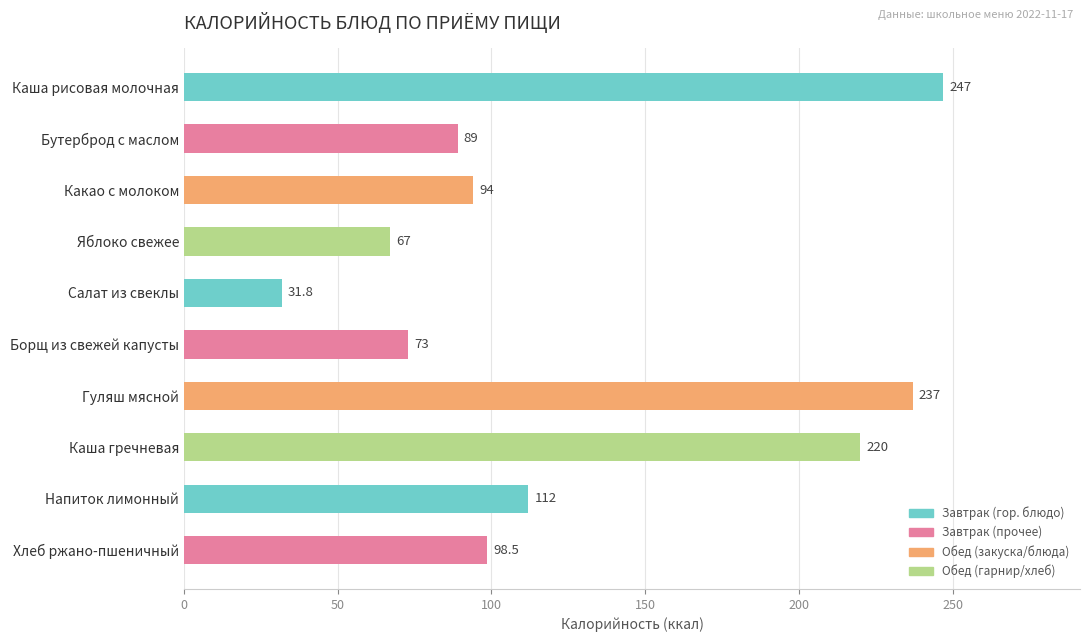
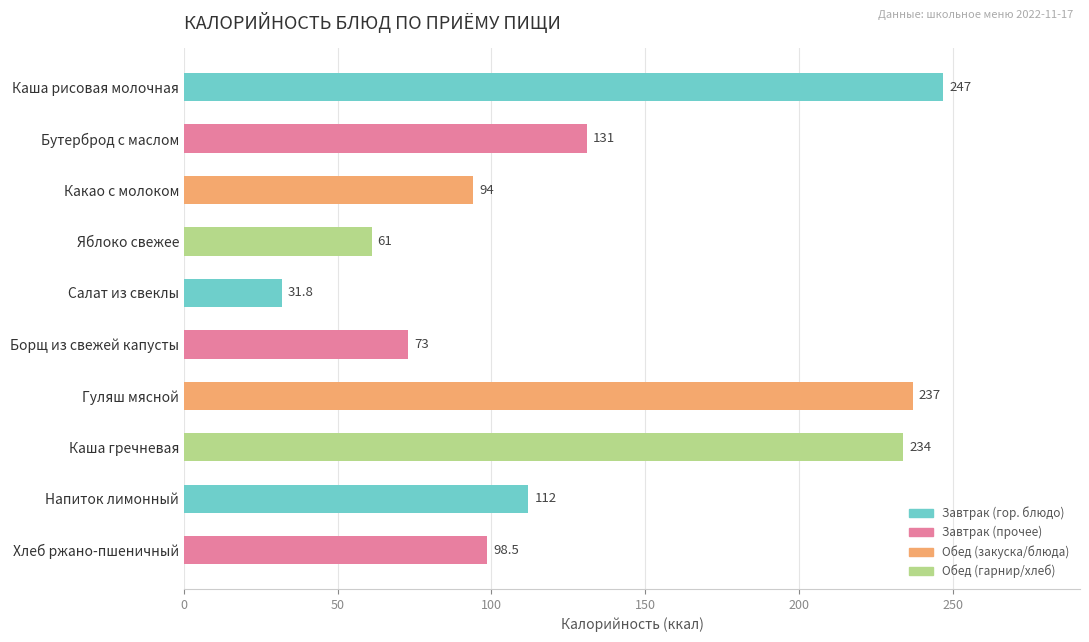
Бутерброд с маслом: 89 -> 131
Яблоко свежее: 67 -> 61
Каша гречневая: 220 -> 234
